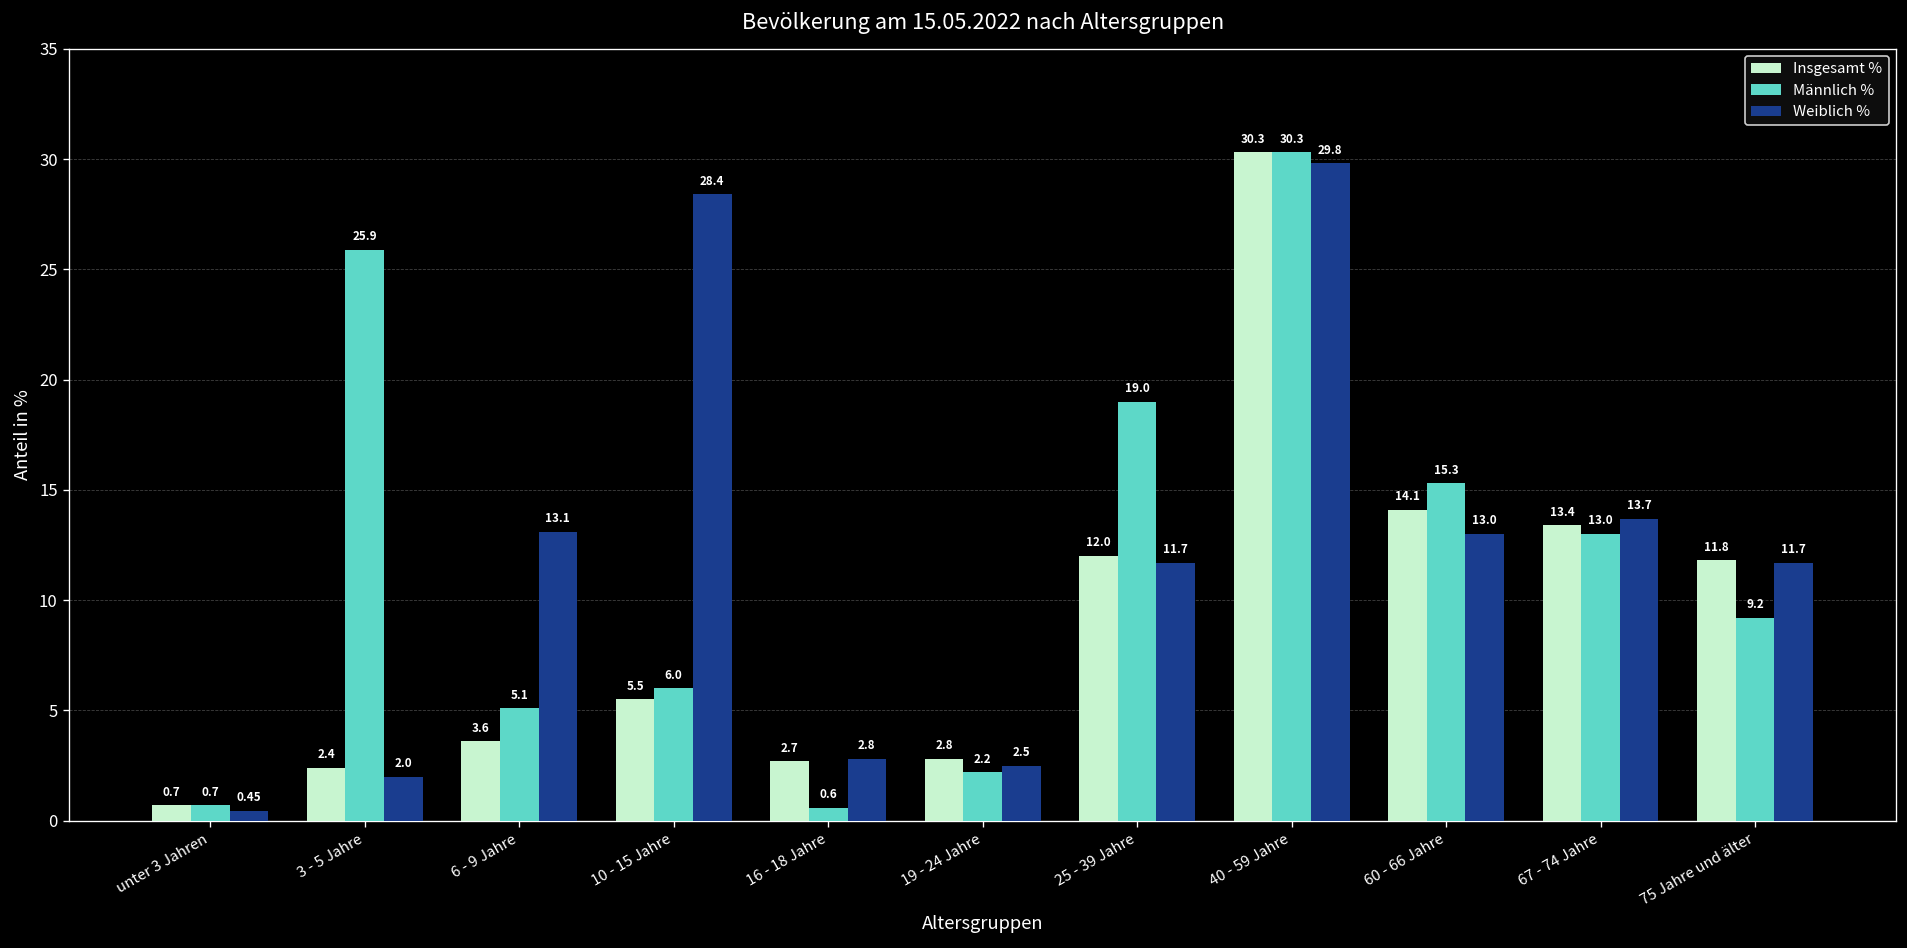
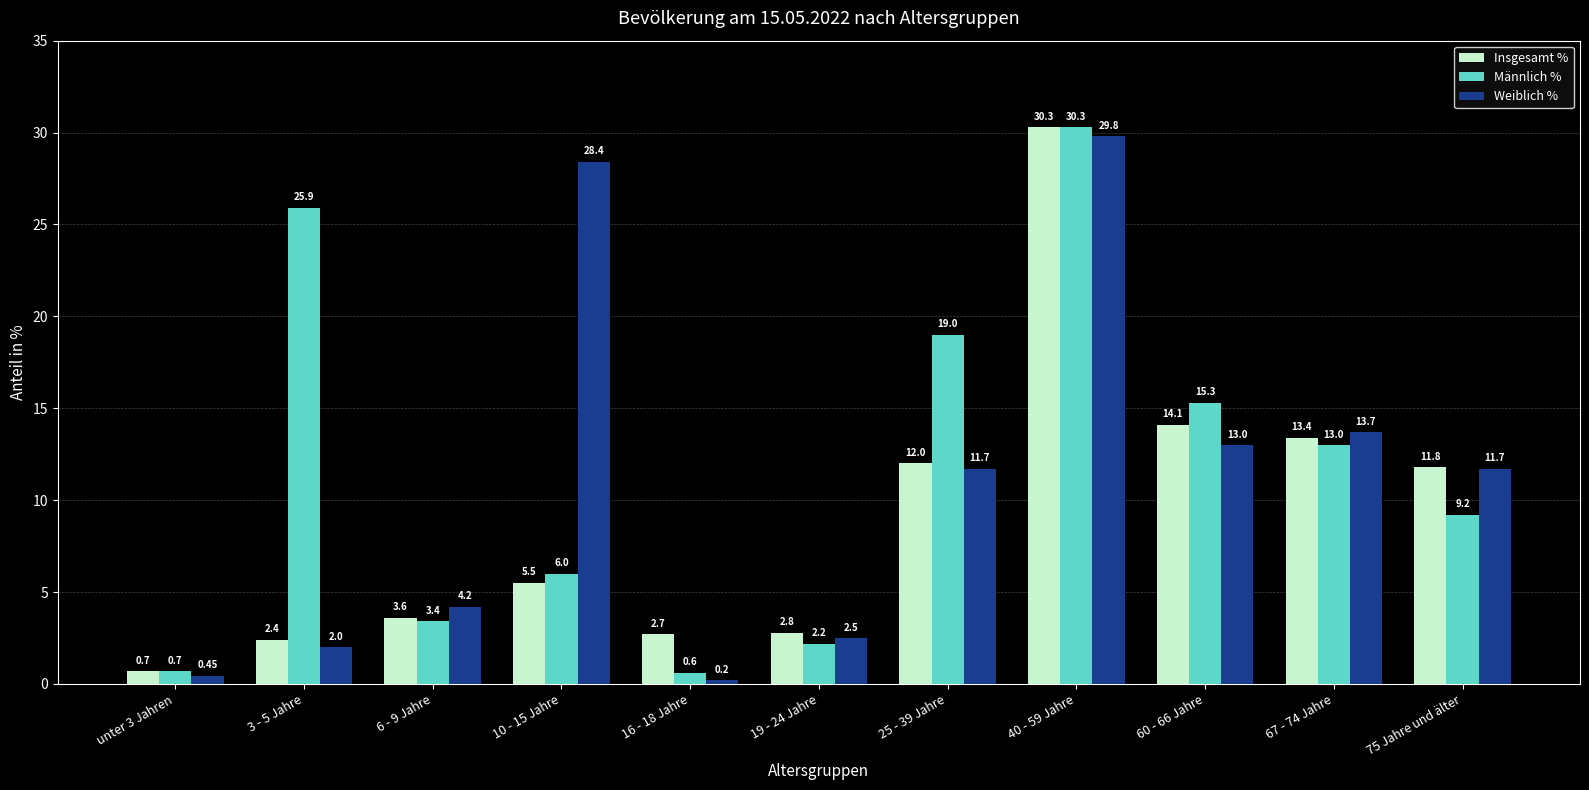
Männlich %, 6 - 9 Jahre: 5.1 -> 3.4
Weiblich %, 6 - 9 Jahre: 13.1 -> 4.2
Weiblich %, 16 - 18 Jahre: 2.8 -> 0.2
